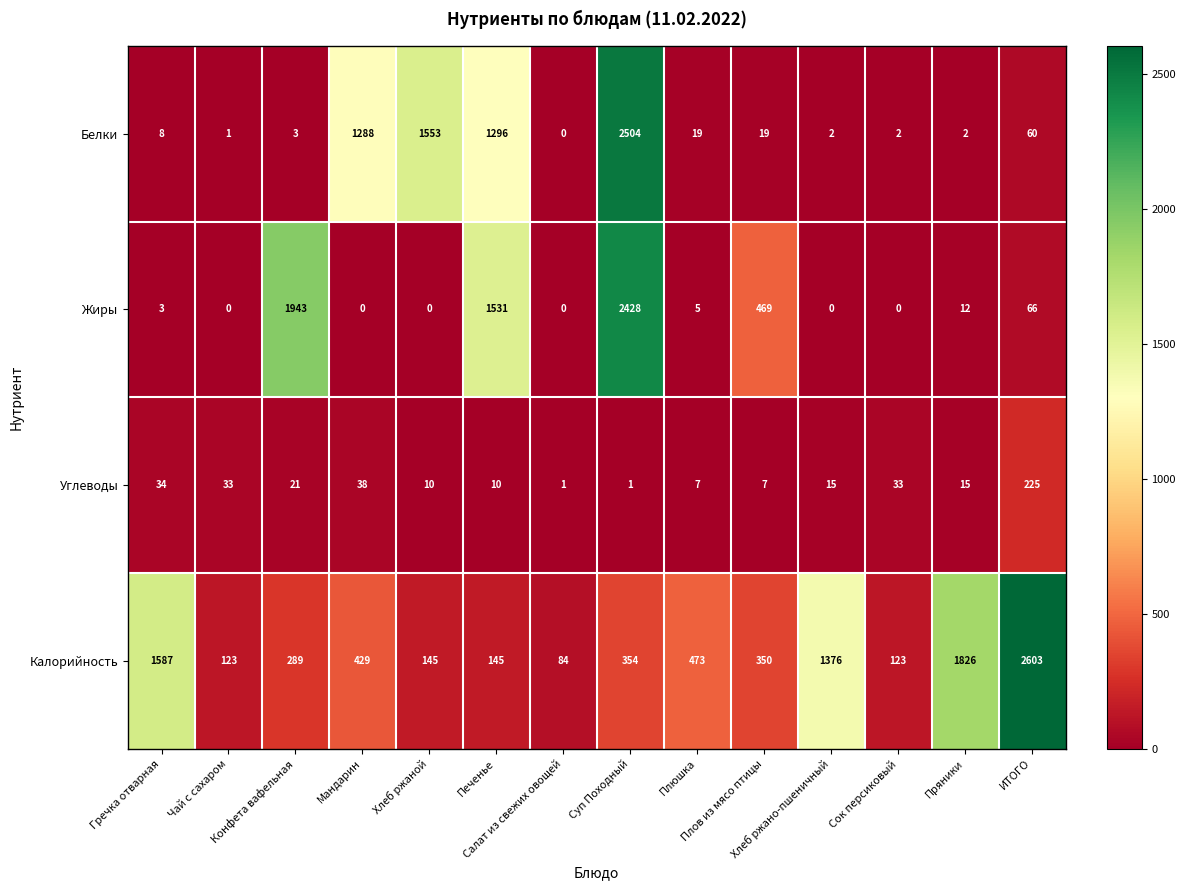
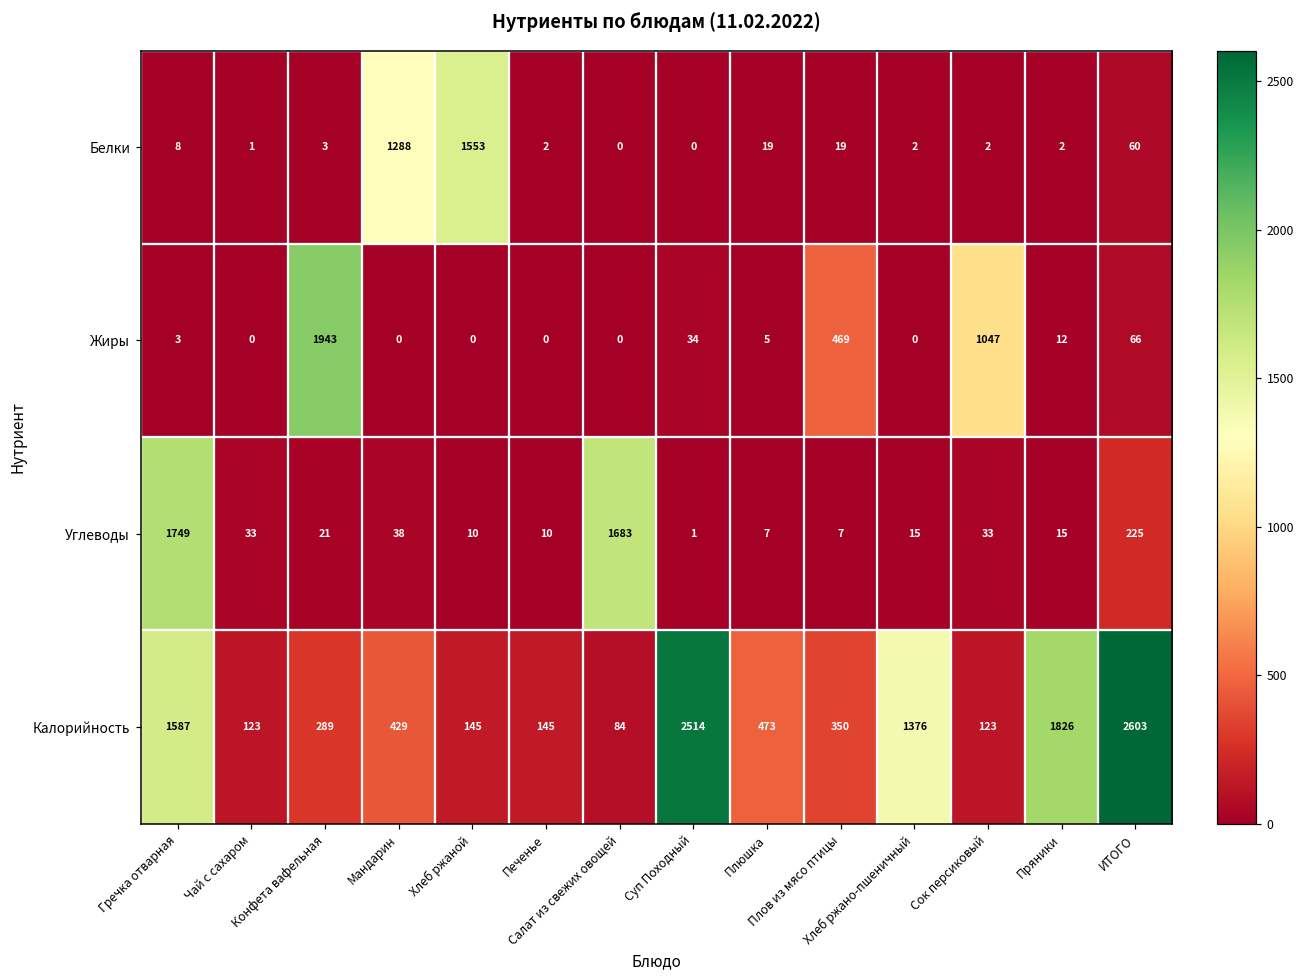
Белки, Печенье: 1296 -> 2
Белки, Суп Походный: 2504 -> 0
Жиры, Печенье: 1531 -> 0
Жиры, Суп Походный: 2428 -> 34
Жиры, Сок персиковый: 0 -> 1047
Углеводы, Гречка отварная: 34 -> 1749
Углеводы, Салат из свежих овощей: 1 -> 1683
Калорийность, Суп Походный: 354 -> 2514
